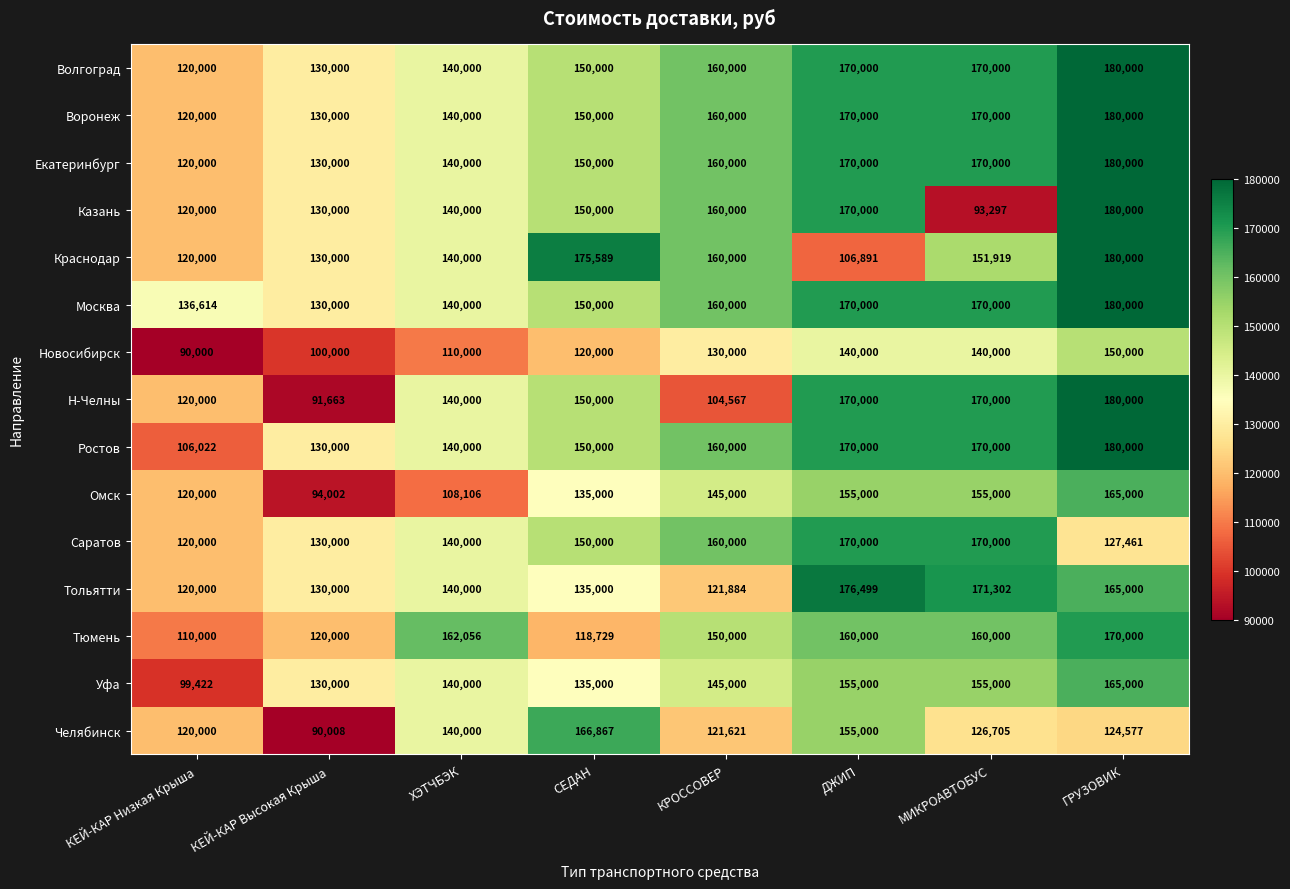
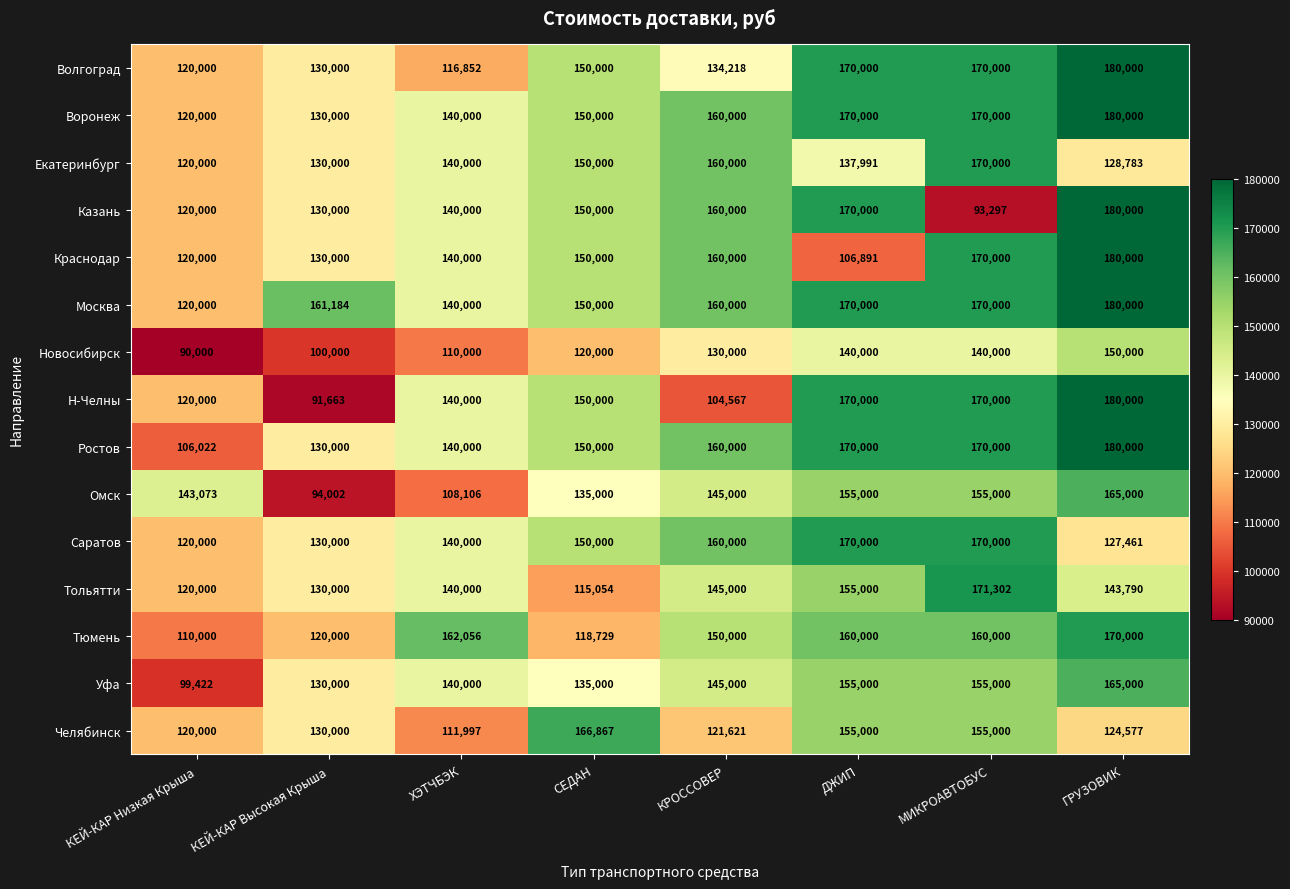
Волгоград, ХЭТЧБЭК: 140,000 -> 116,852
Волгоград, КРОССОВЕР: 160,000 -> 134,218
Екатеринбург, ДЖИП: 170,000 -> 137,991
Екатеринбург, ГРУЗОВИК: 180,000 -> 128,783
Краснодар, СЕДАН: 175,589 -> 150,000
Краснодар, МИКРОАВТОБУС: 151,919 -> 170,000
Москва, КЕЙ-КАР Низкая Крыша: 136,614 -> 120,000
Москва, КЕЙ-КАР Высокая Крыша: 130,000 -> 161,184
Омск, КЕЙ-КАР Низкая Крыша: 120,000 -> 143,073
Тольятти, СЕДАН: 135,000 -> 115,054
Тольятти, КРОССОВЕР: 121,884 -> 145,000
Тольятти, ДЖИП: 176,499 -> 155,000
Тольятти, ГРУЗОВИК: 165,000 -> 143,790
Челябинск, КЕЙ-КАР Высокая Крыша: 90,008 -> 130,000
Челябинск, ХЭТЧБЭК: 140,000 -> 111,997
Челябинск, МИКРОАВТОБУС: 126,705 -> 155,000
